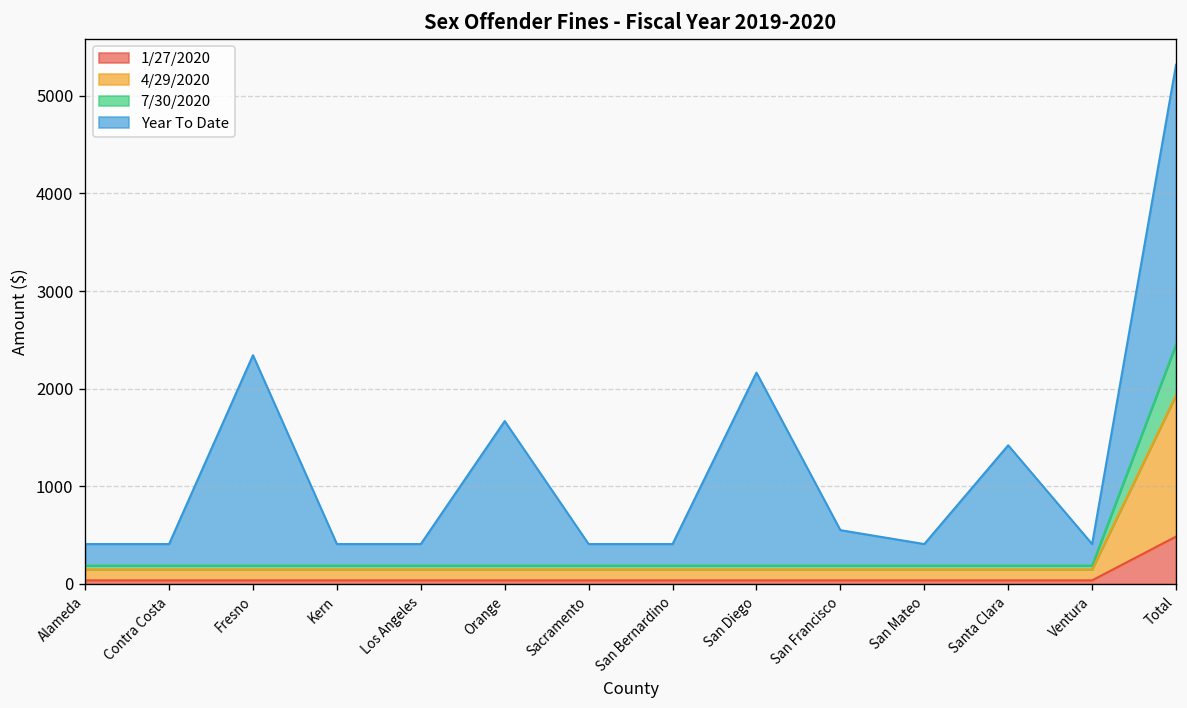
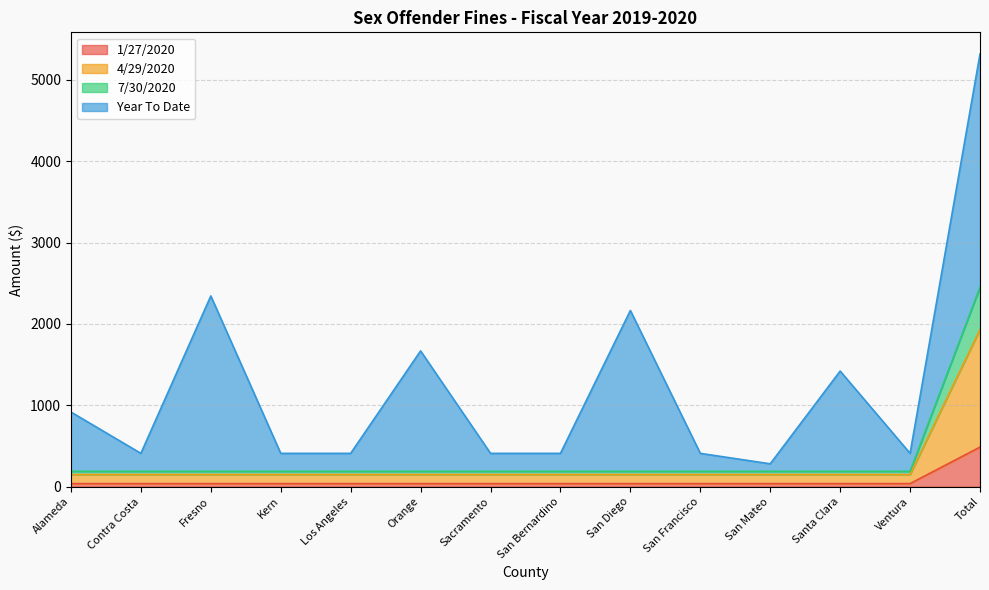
Year To Date, Alameda: 200 -> 700
Year To Date, San Francisco: 400 -> 200
Year To Date, San Mateo: 200 -> 100
